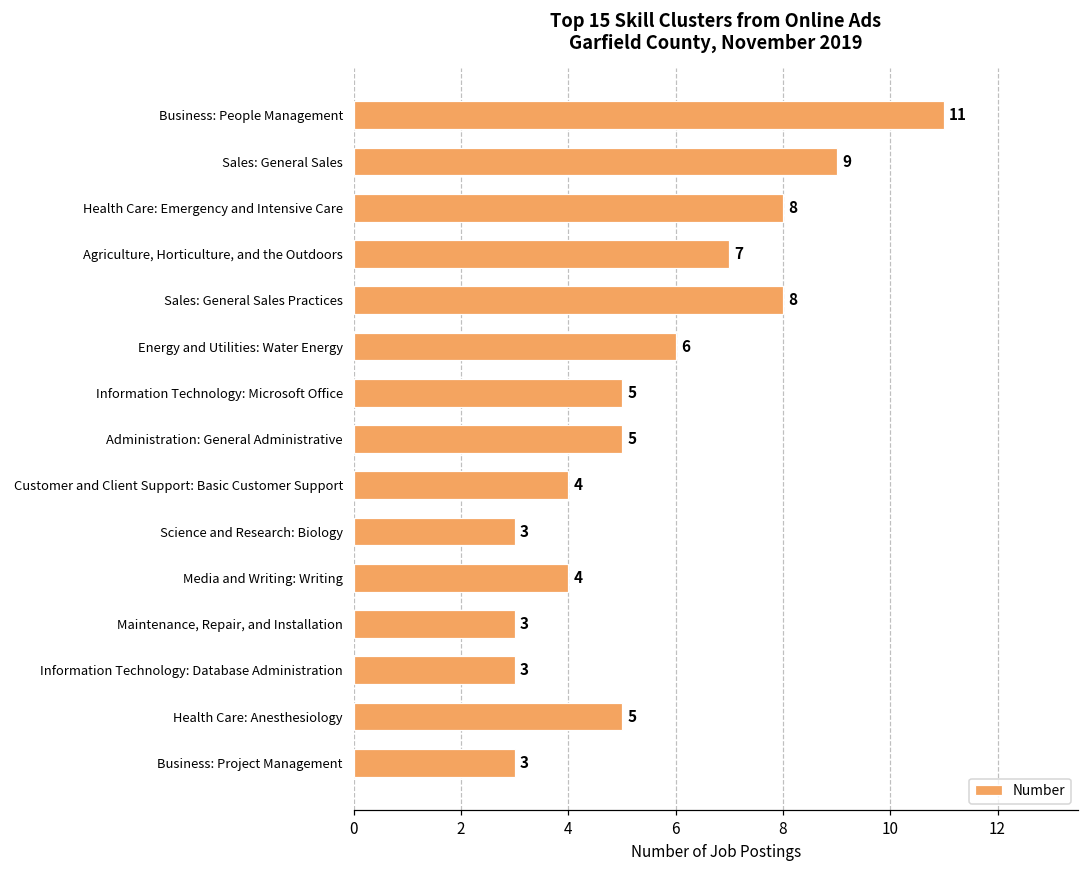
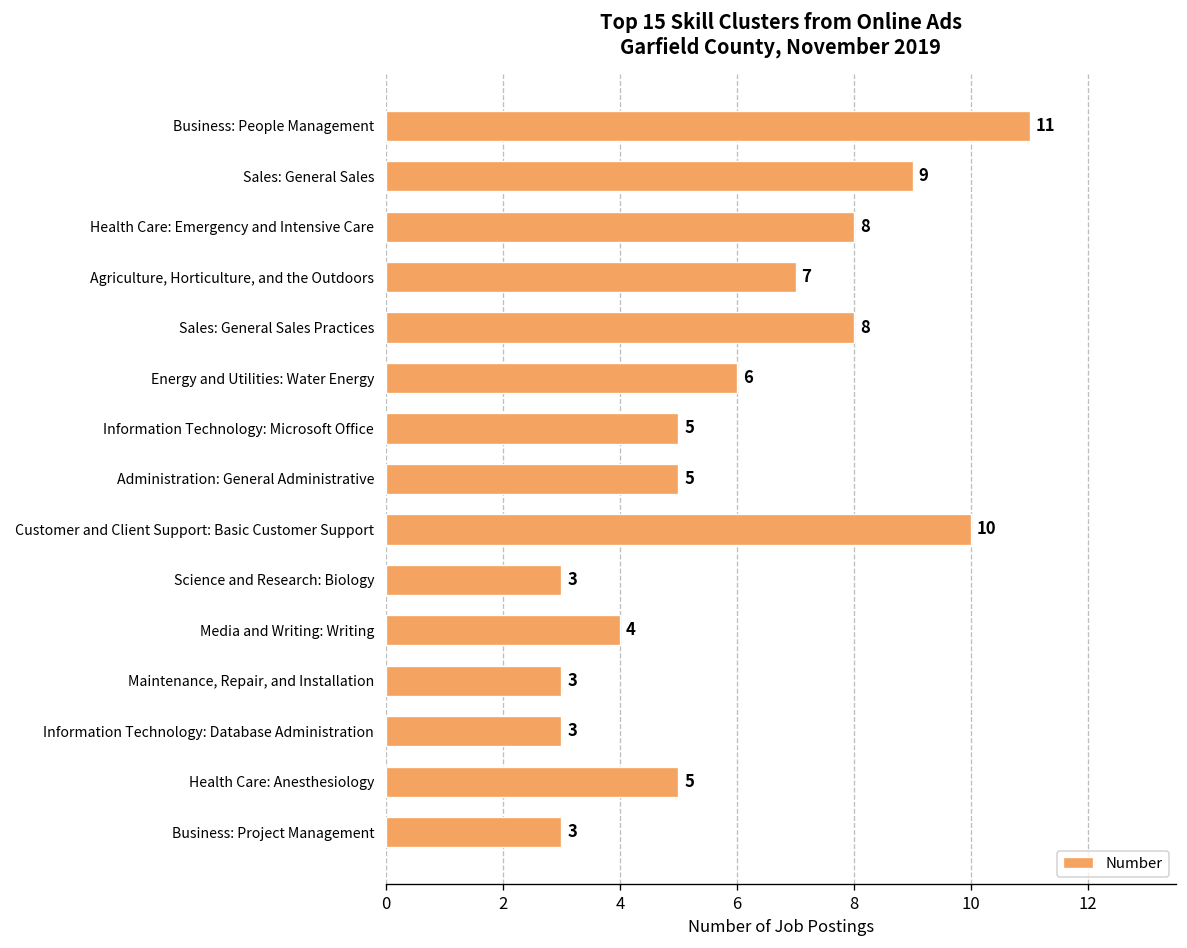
Customer and Client Support: Basic Customer Support: 4 -> 10
